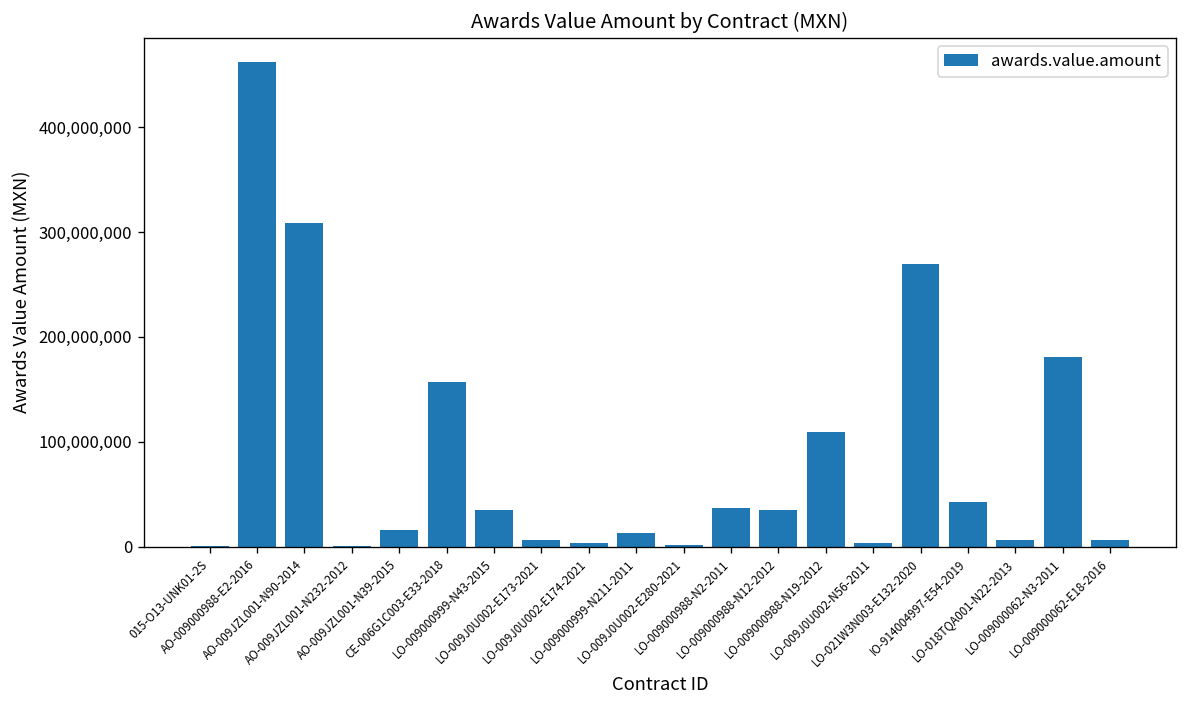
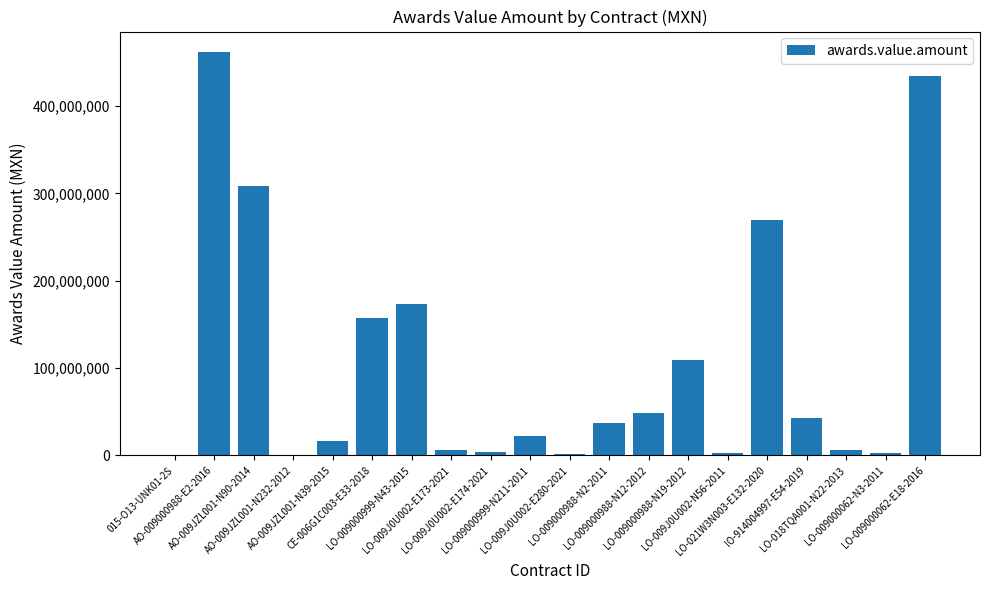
LO-009000999-N43-2015: 30,000,000 -> 170,000,000
LO-009000999-N211-2011: 10,000,000 -> 20,000,000
LO-009000988-N12-2012: 30,000,000 -> 50,000,000
LO-009000062-N3-2011: 180,000,000 -> 0
LO-009000062-E18-2016: 10,000,000 -> 430,000,000
